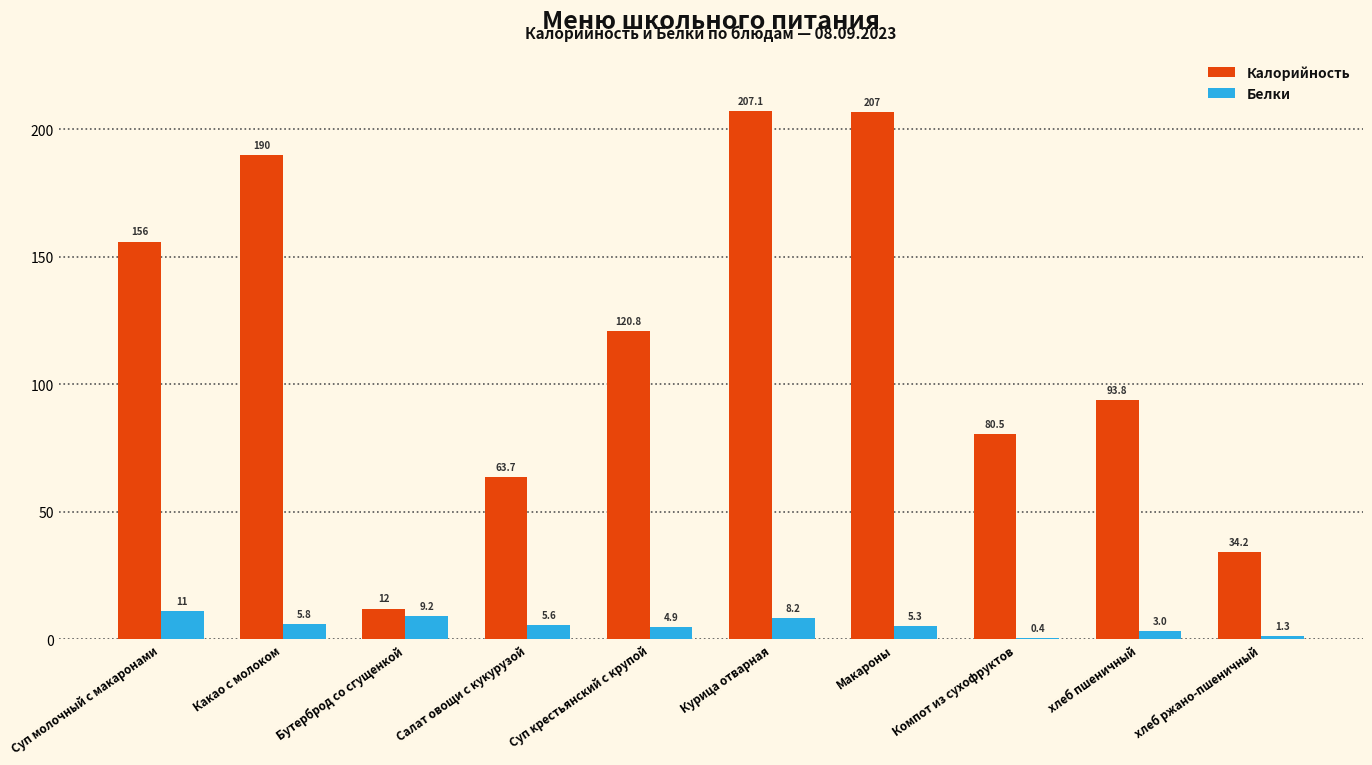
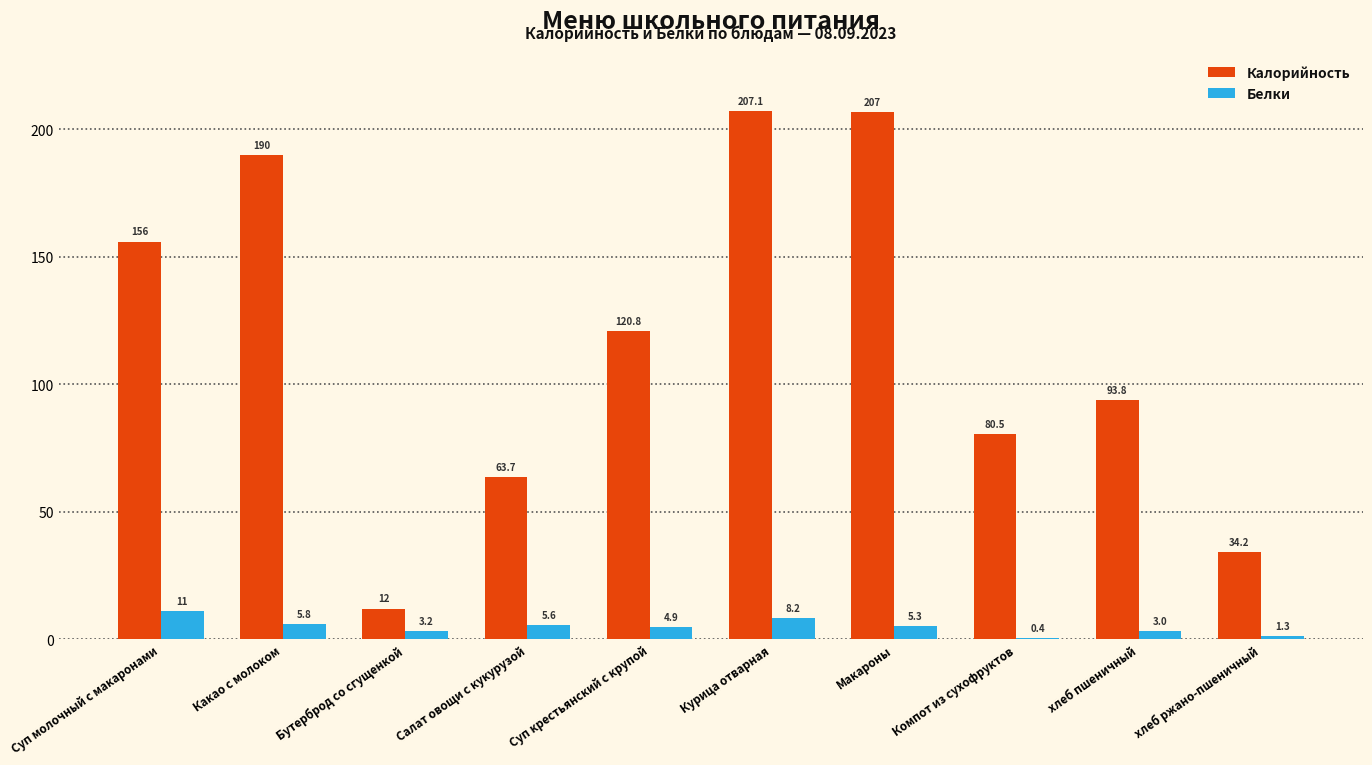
Белки, Бутерброд со сгущенкой: 9.2 -> 3.2
